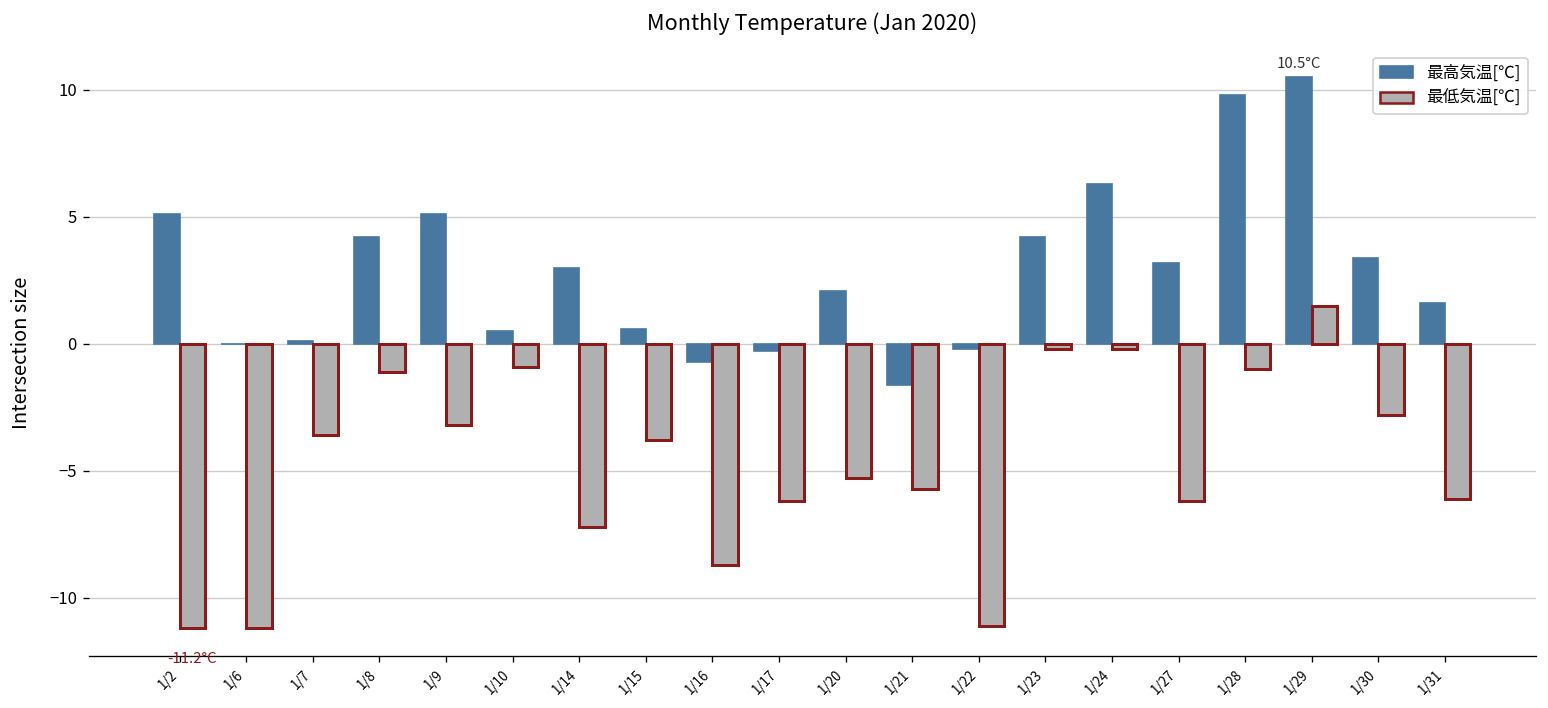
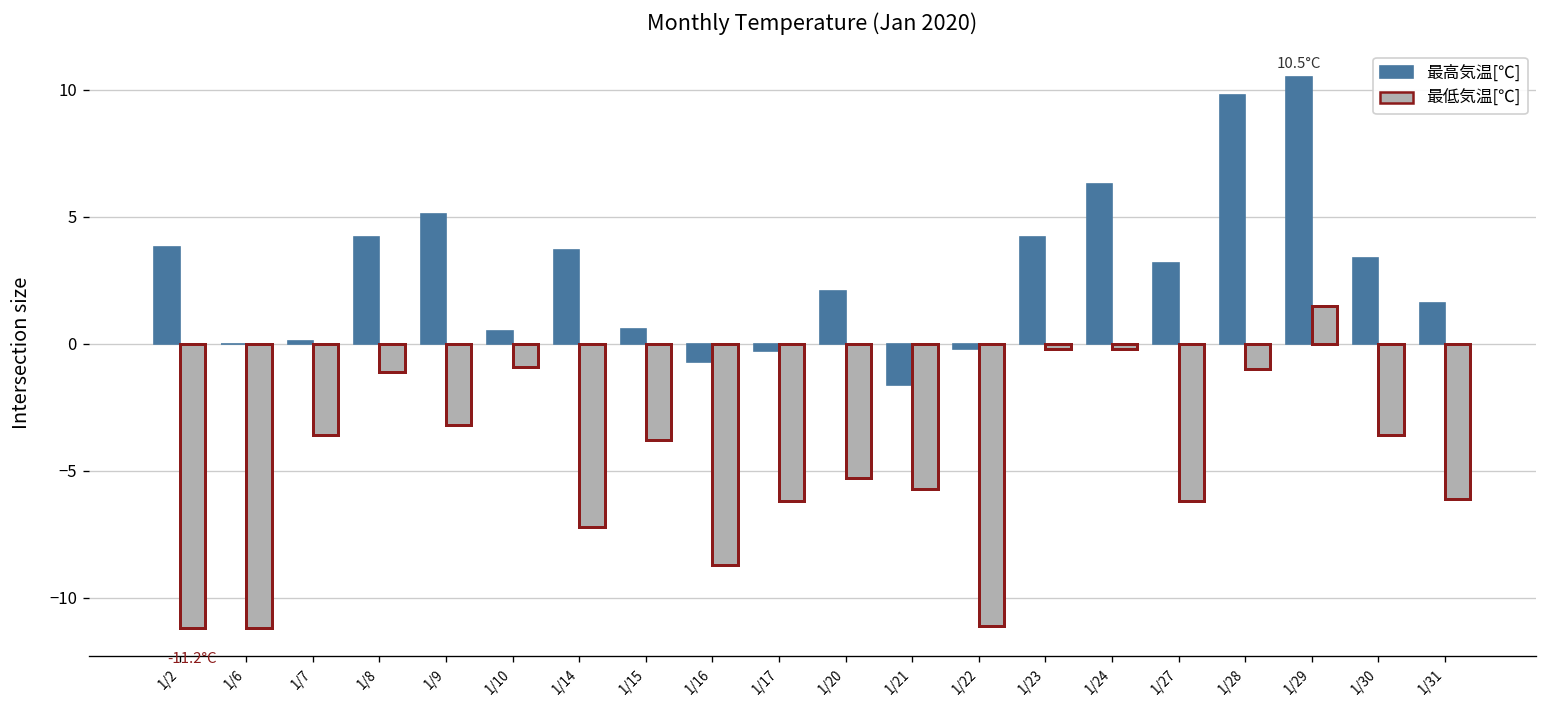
最高気温[℃], 1/2: 5.1 -> 3.8
最高気温[℃], 1/14: 3.0 -> 3.7
最低気温[℃], 1/30: -2.8 -> -3.6
